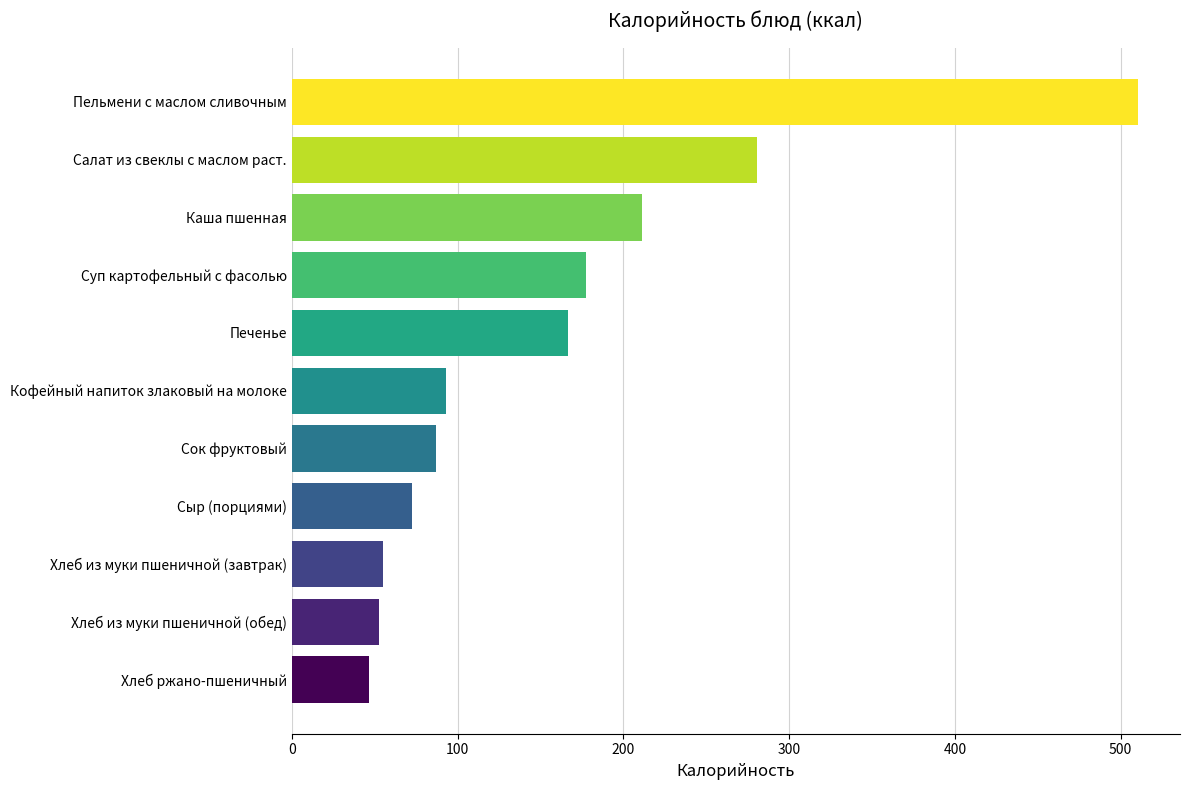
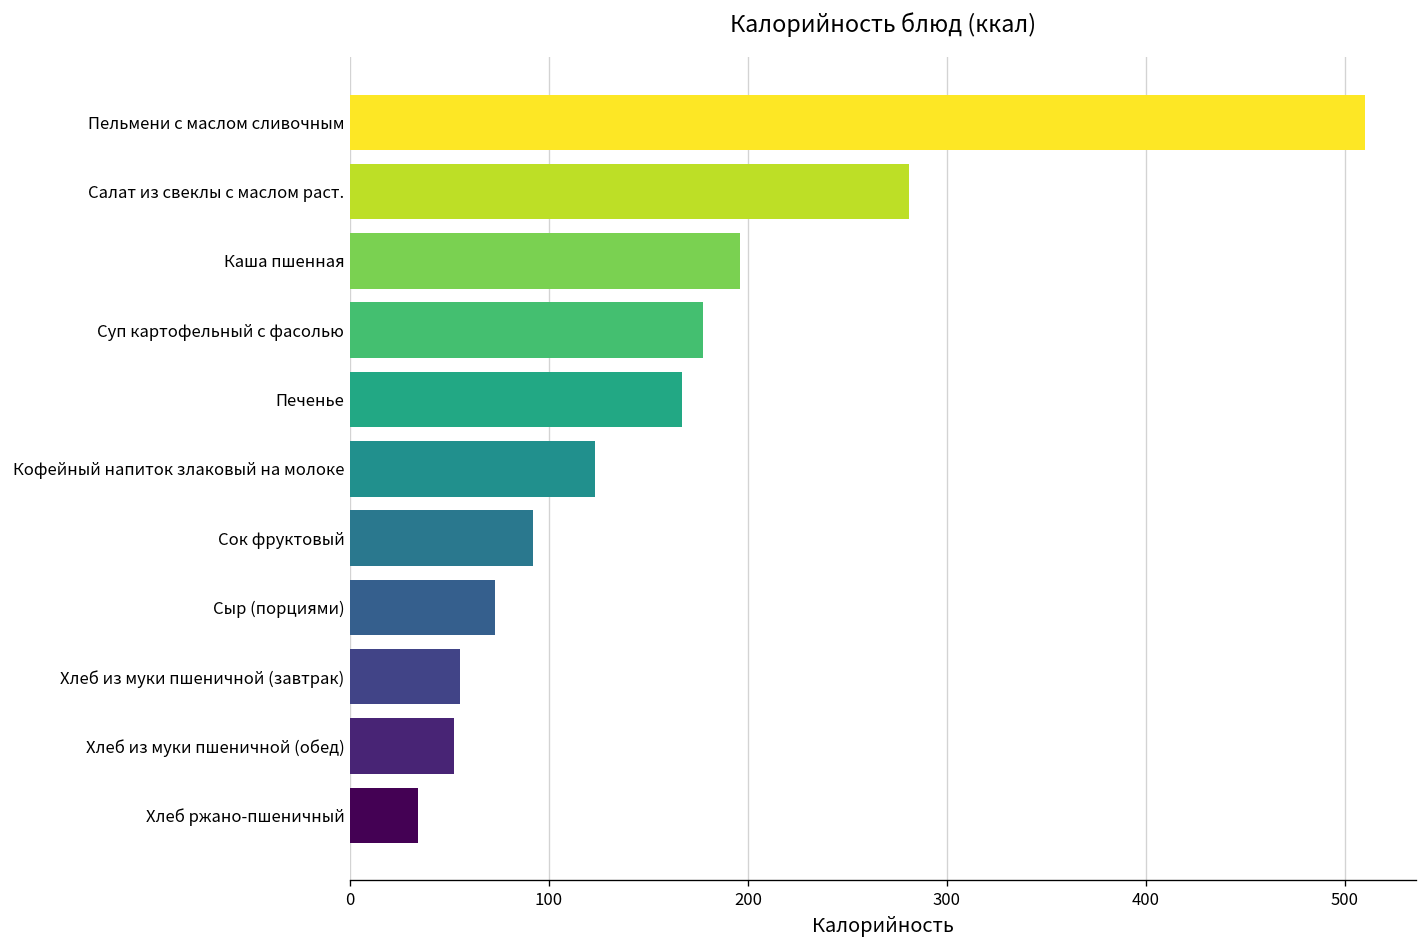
Каша пшенная: 211 -> 196
Кофейный напиток злаковый на молоке: 93 -> 123
Сок фруктовый: 87 -> 92
Хлеб ржано-пшеничный: 46 -> 34
